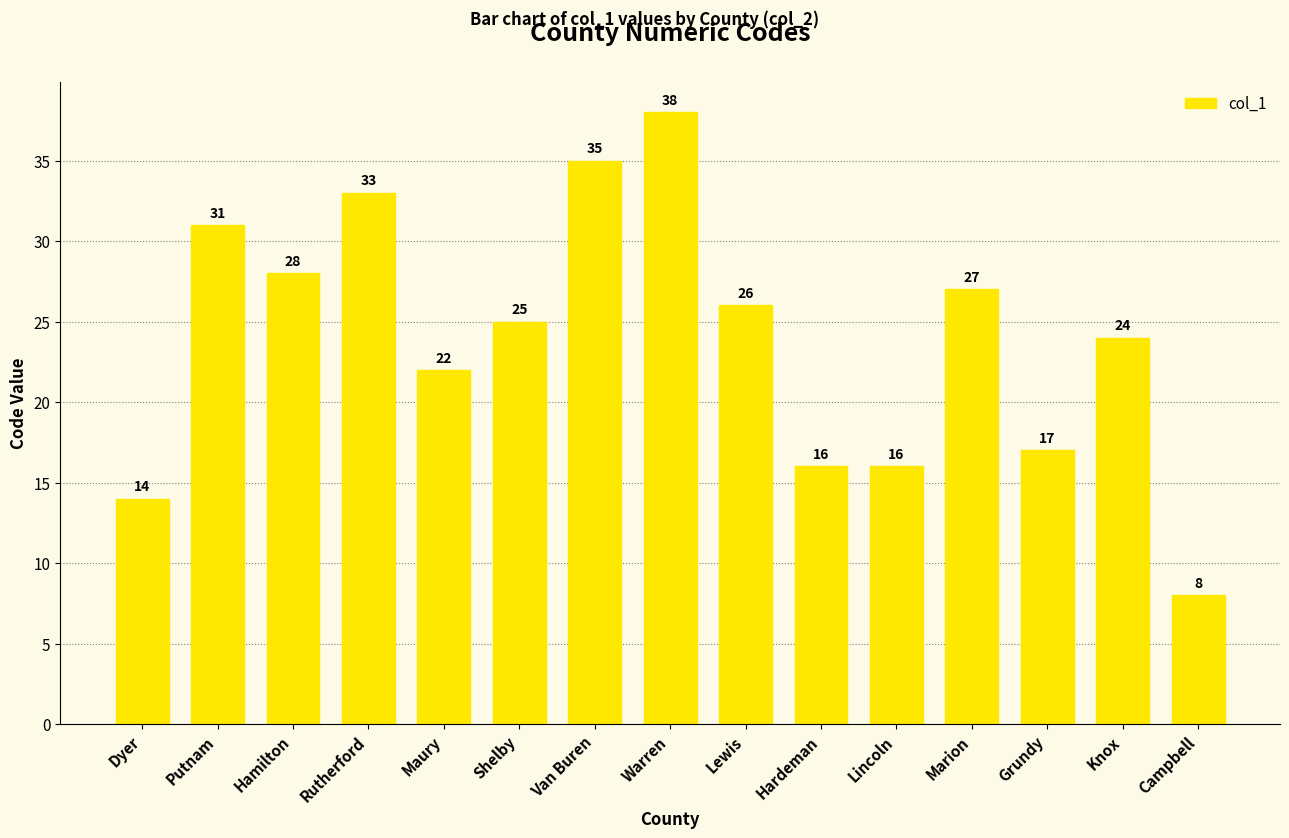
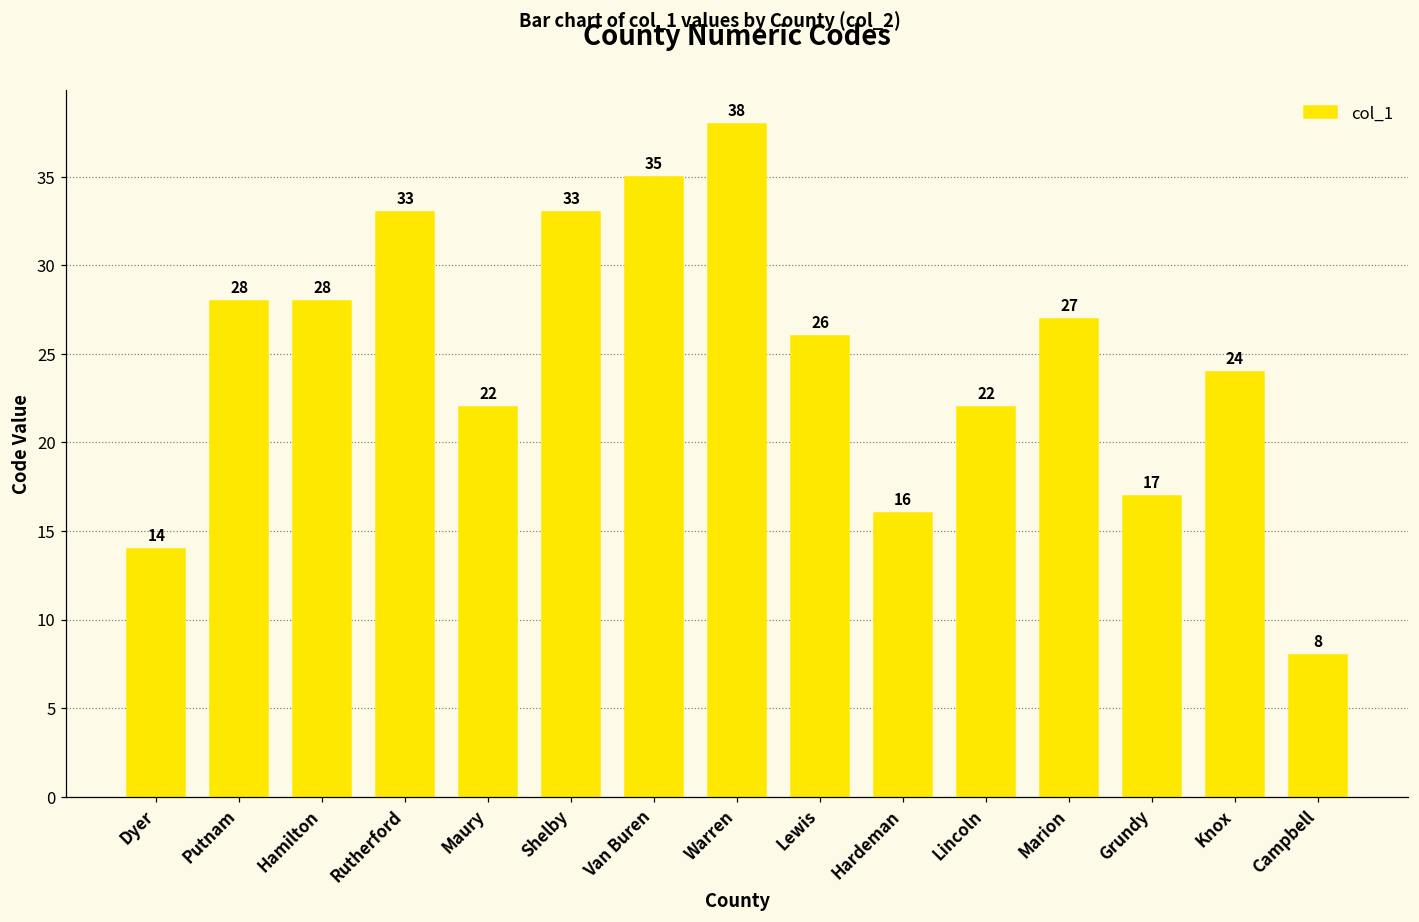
Putnam: 31 -> 28
Shelby: 25 -> 33
Lincoln: 16 -> 22
